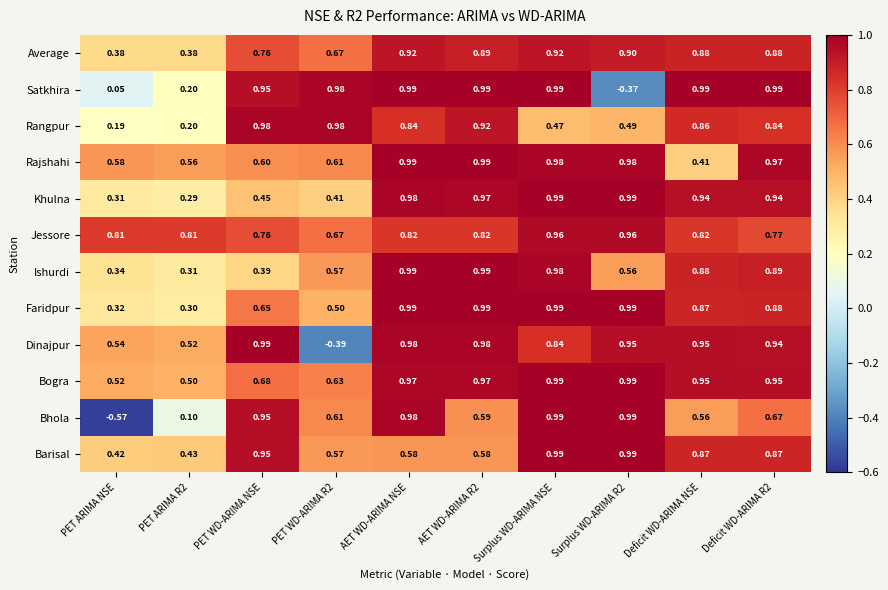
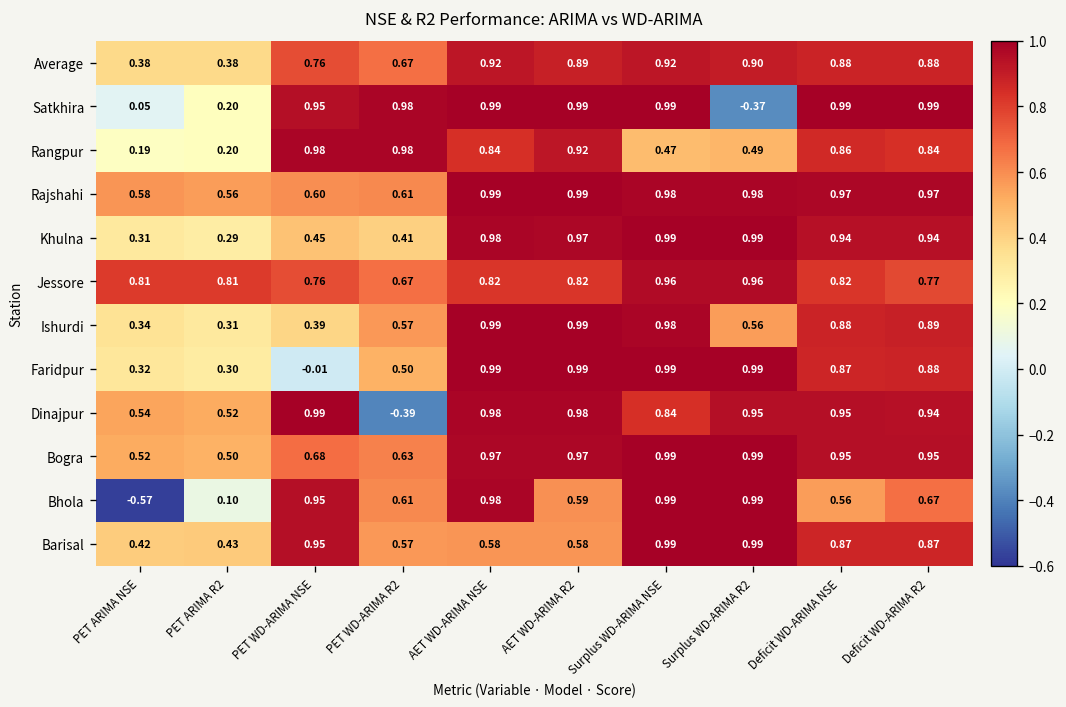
Rajshahi, Deficit WD-ARIMA NSE: 0.41 -> 0.97
Faridpur, PET WD-ARIMA NSE: 0.65 -> -0.01
